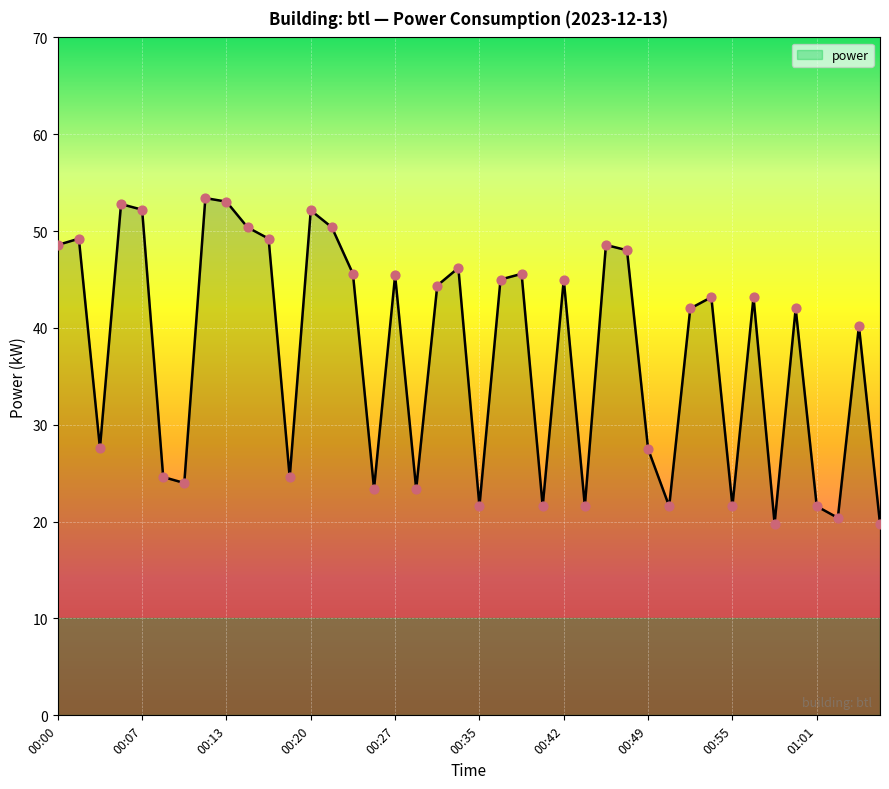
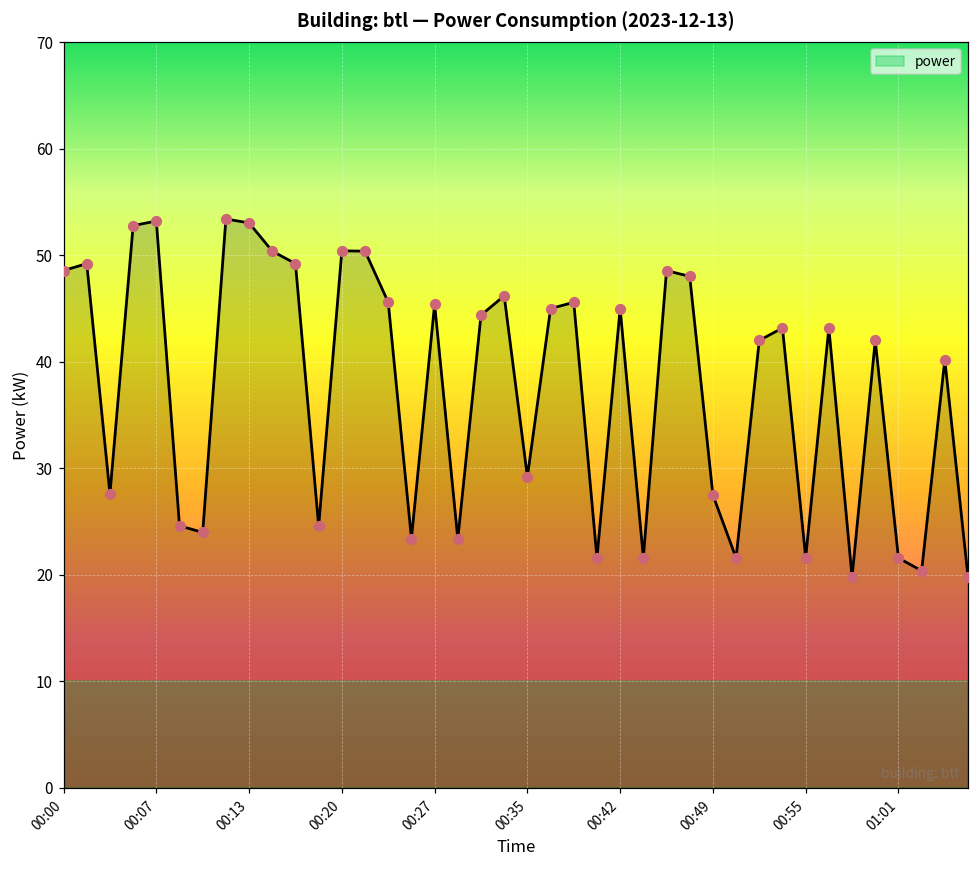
00:07: 52 -> 53
00:20: 52 -> 50
00:35: 22 -> 29
